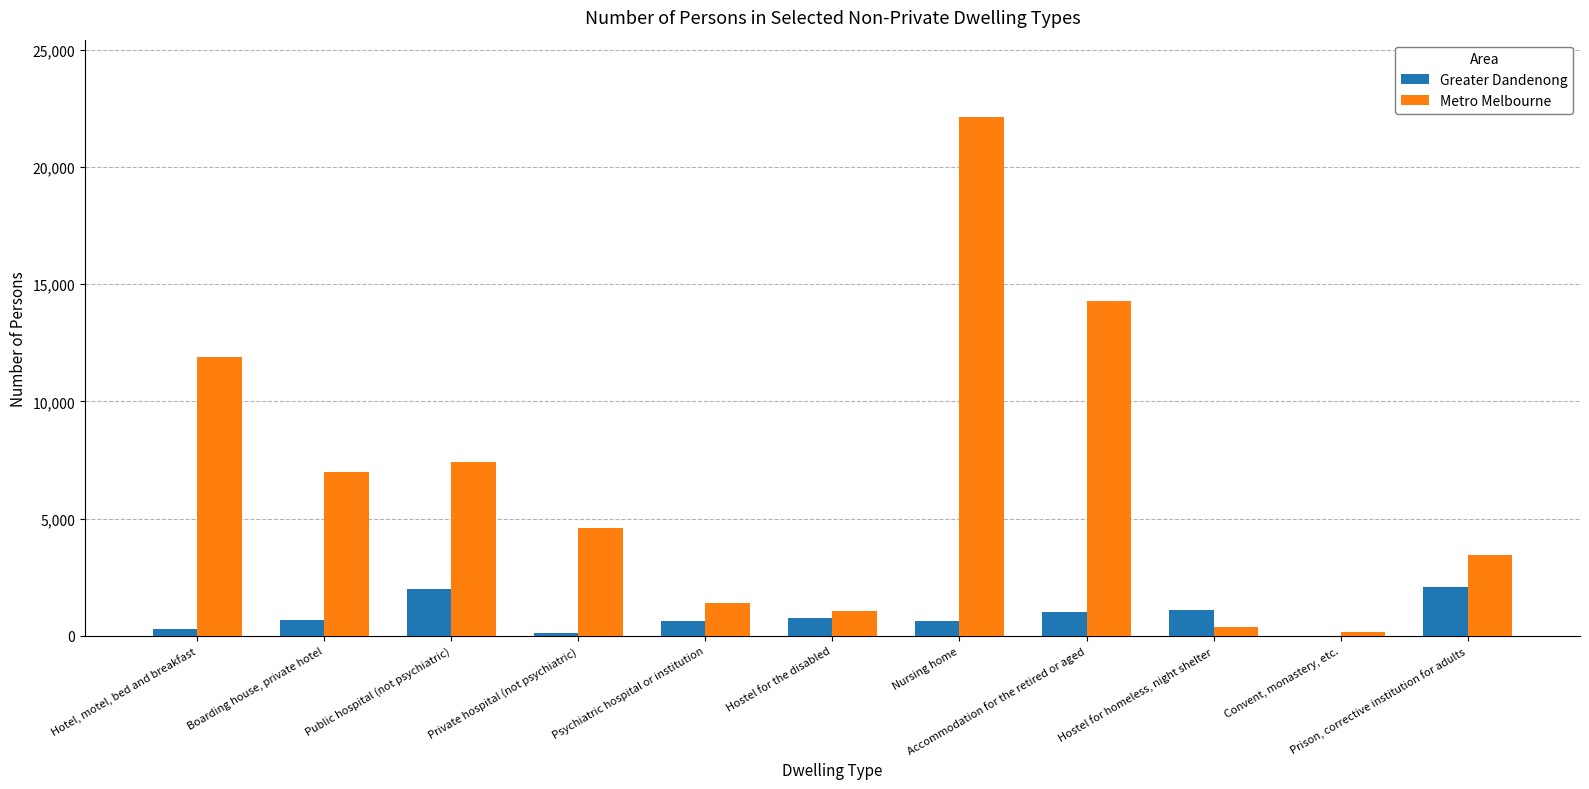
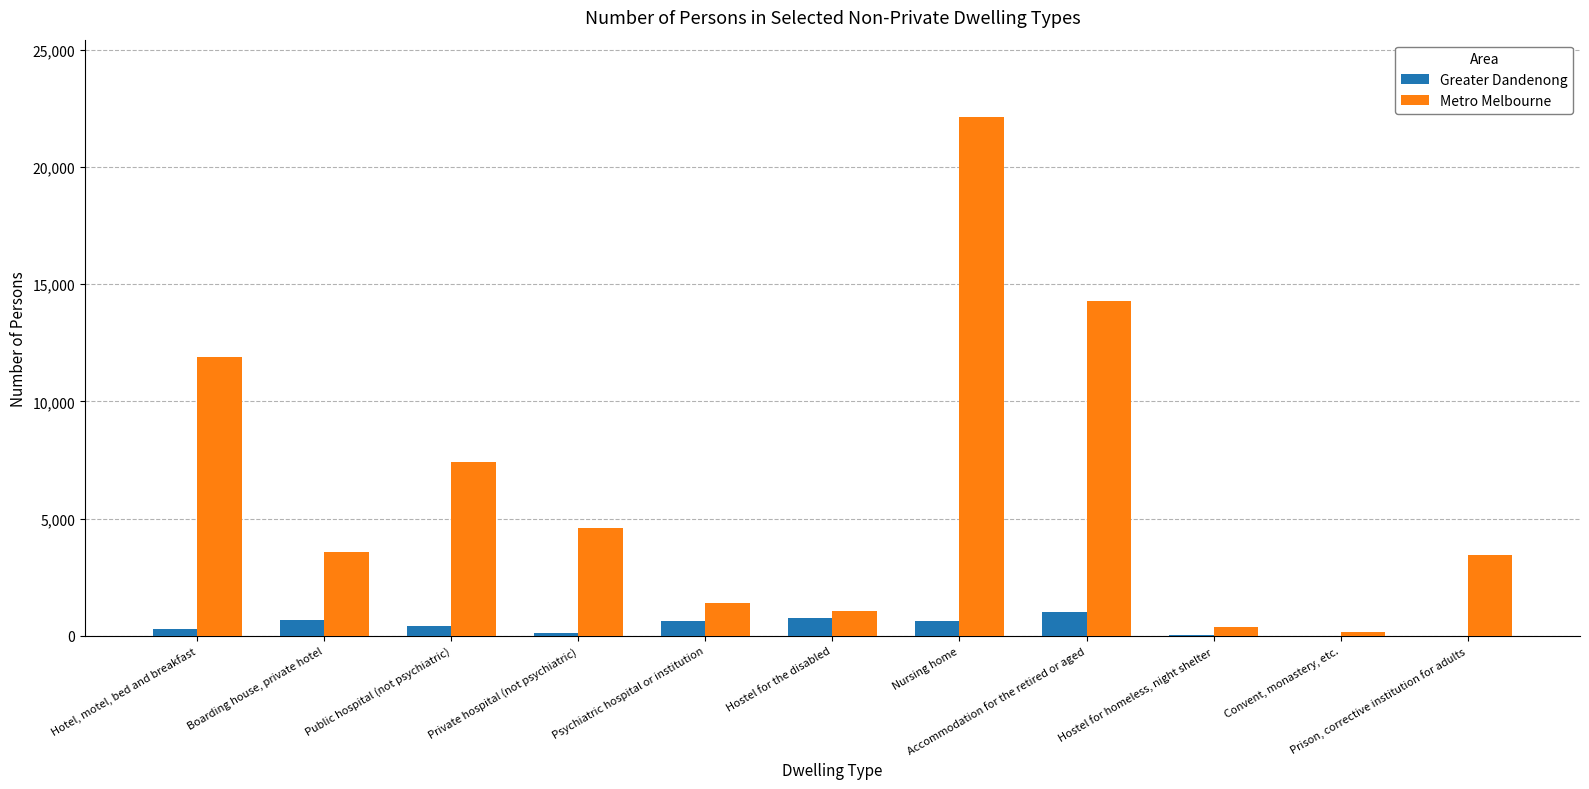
Metro Melbourne, Boarding house, private hotel: 7,000 -> 3,600
Greater Dandenong, Public hospital (not psychiatric): 2,000 -> 400
Greater Dandenong, Hostel for homeless, night shelter: 1,100 -> 0
Greater Dandenong, Prison, corrective institution for adults: 2,100 -> 0
